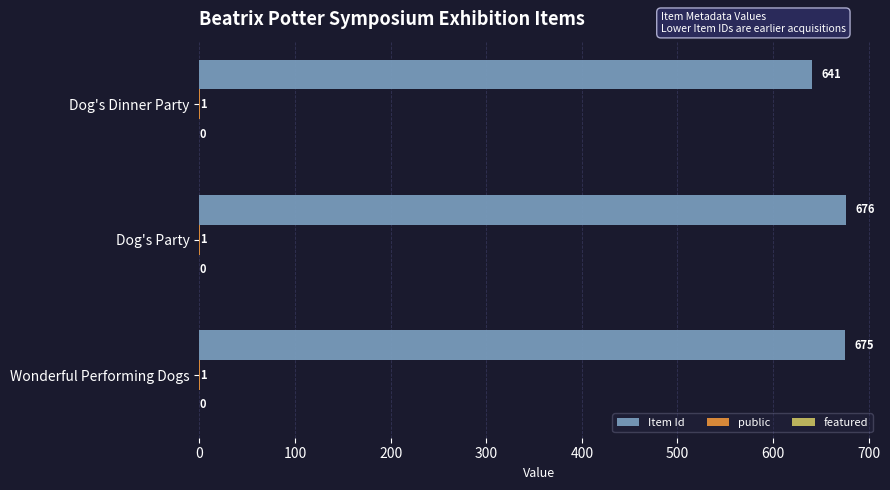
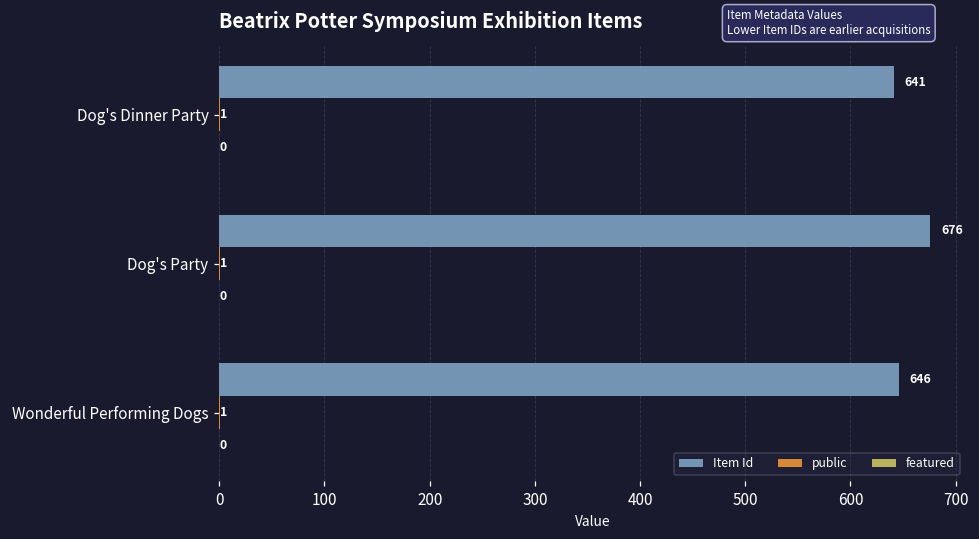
Item Id, Wonderful Performing Dogs: 675 -> 646
